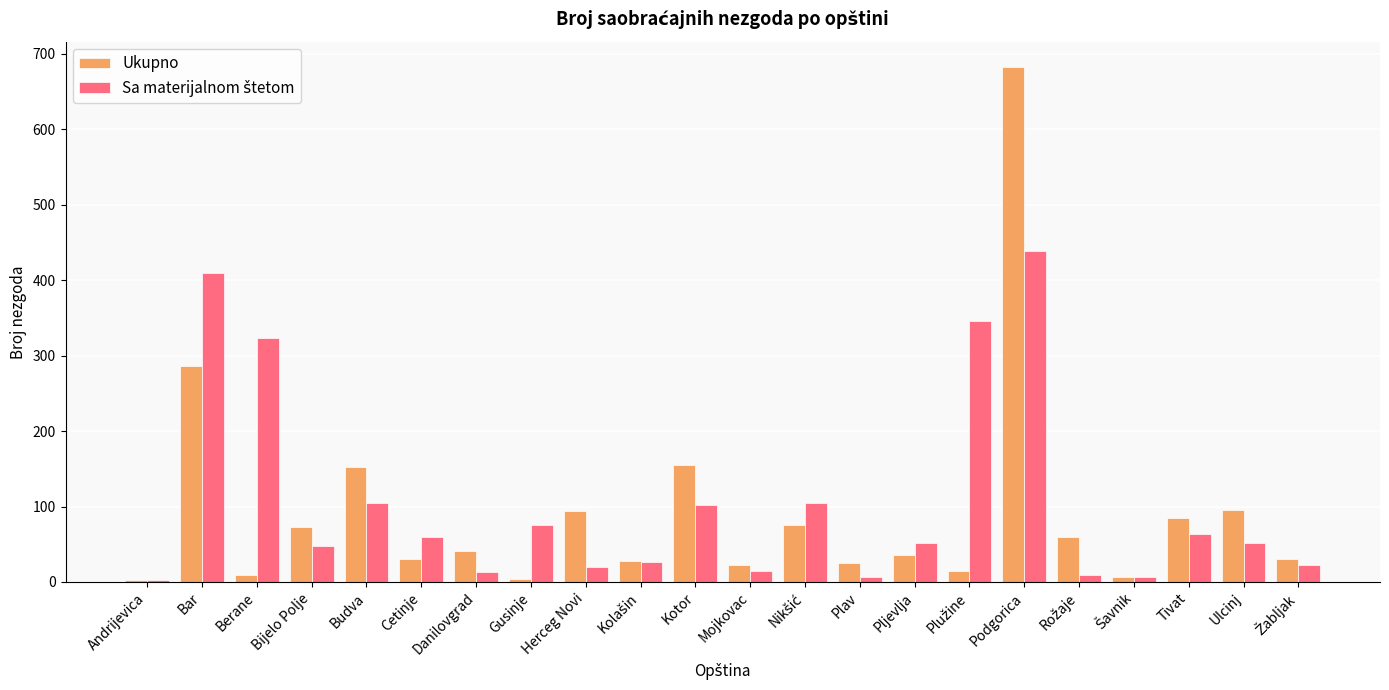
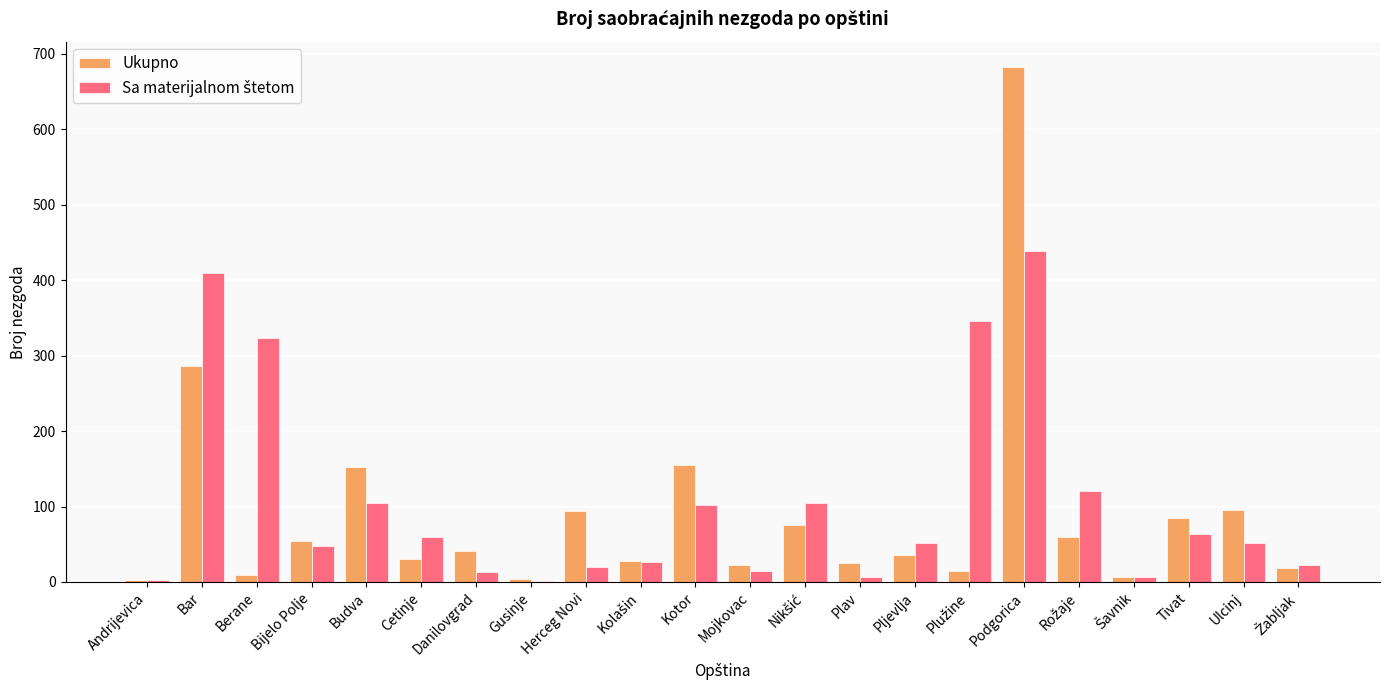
Ukupno, Bijelo Polje: 70 -> 50
Sa materijalnom štetom, Gusinje: 80 -> 0
Sa materijalnom štetom, Rožaje: 10 -> 120
Ukupno, Žabljak: 30 -> 20
